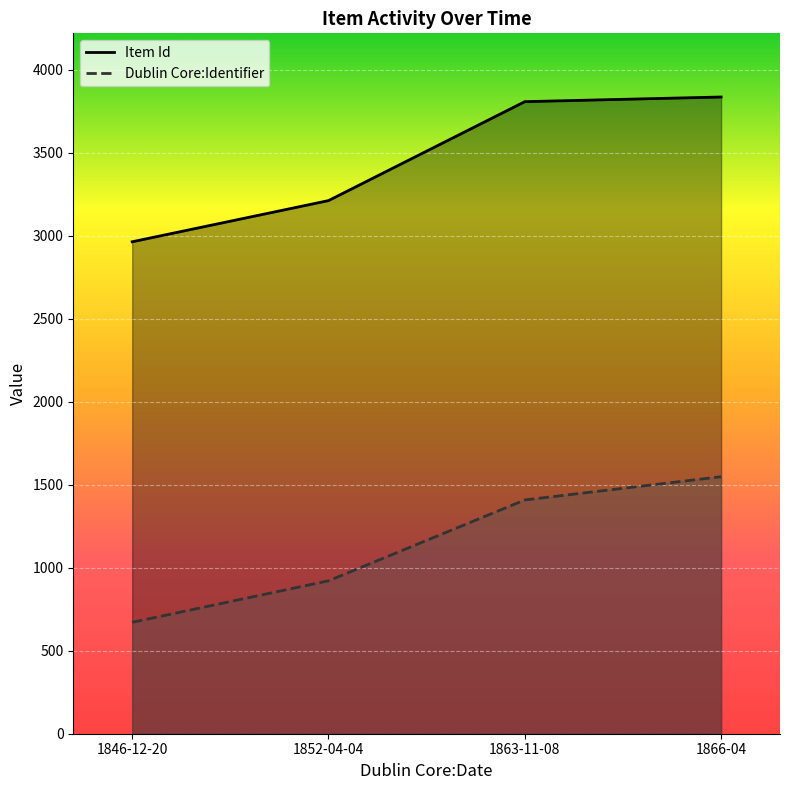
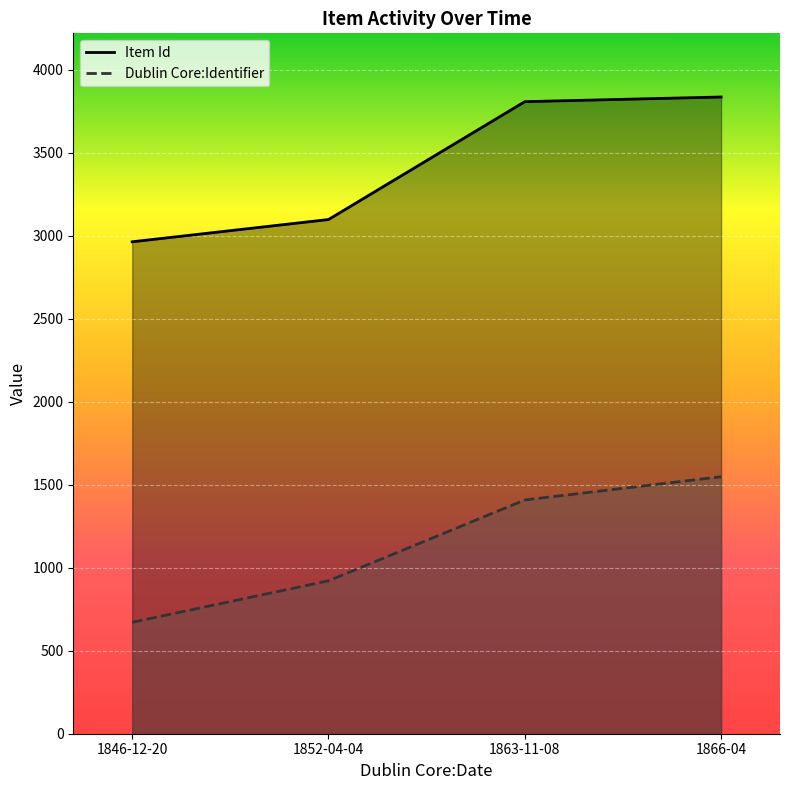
Item Id, 1852-04-04: 3210 -> 3100
